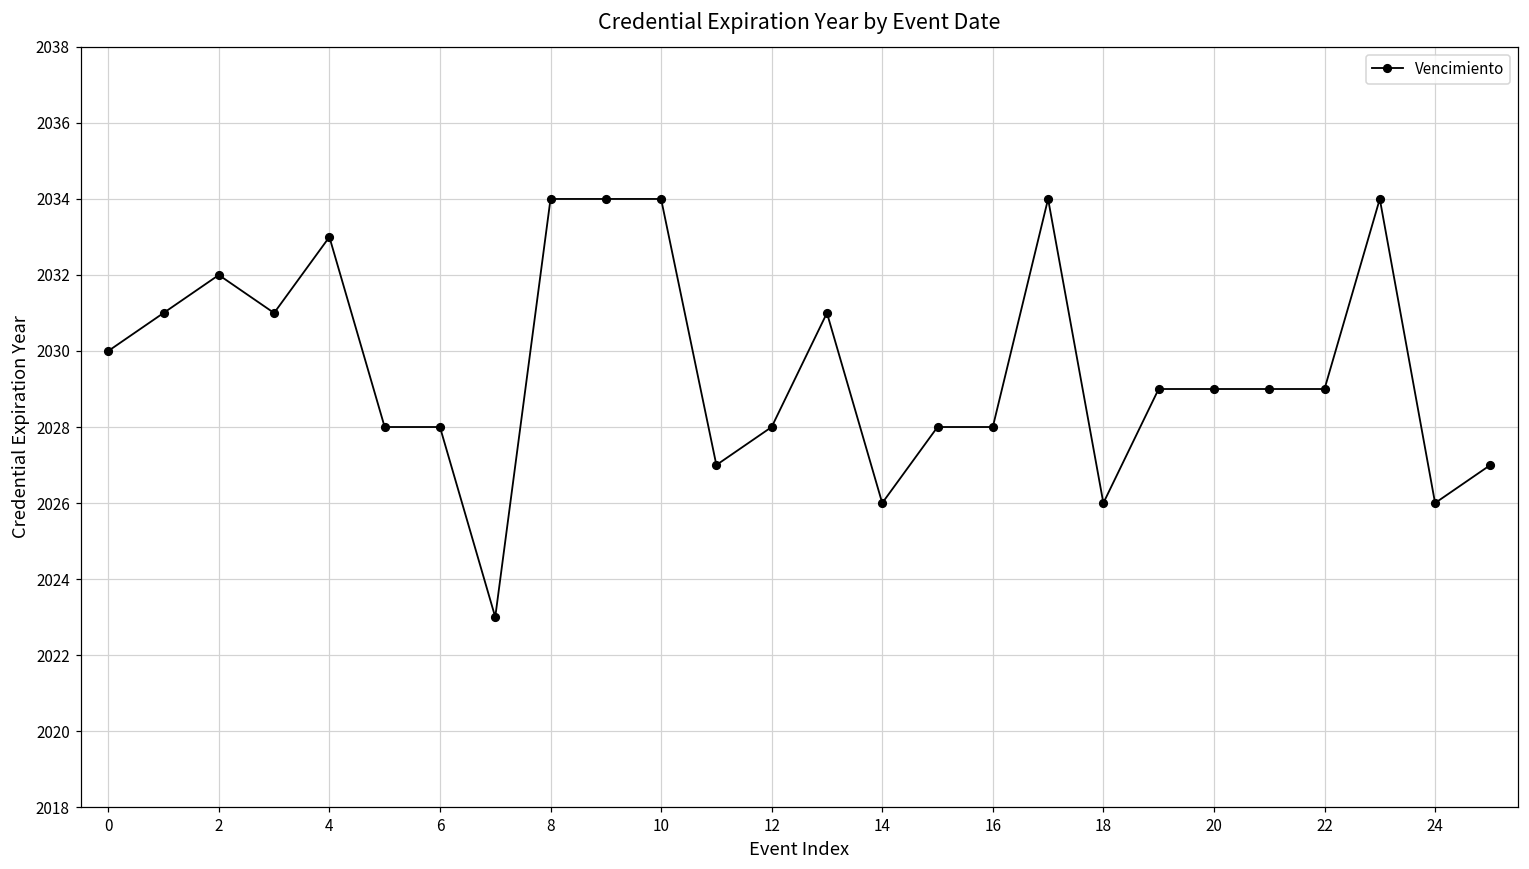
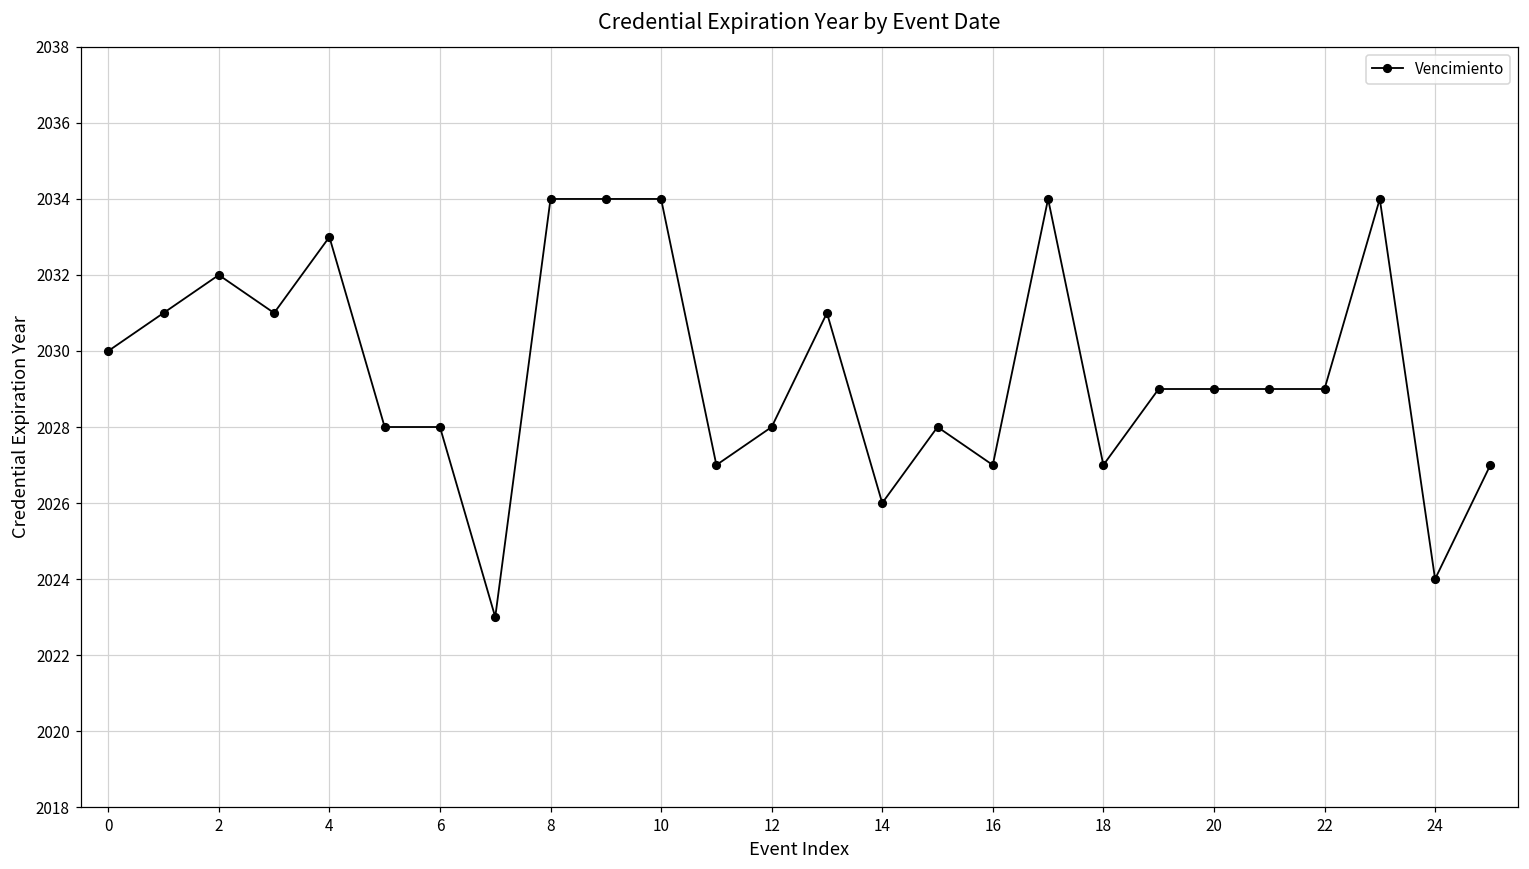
16: 2028 -> 2027
18: 2026 -> 2027
24: 2026 -> 2024
